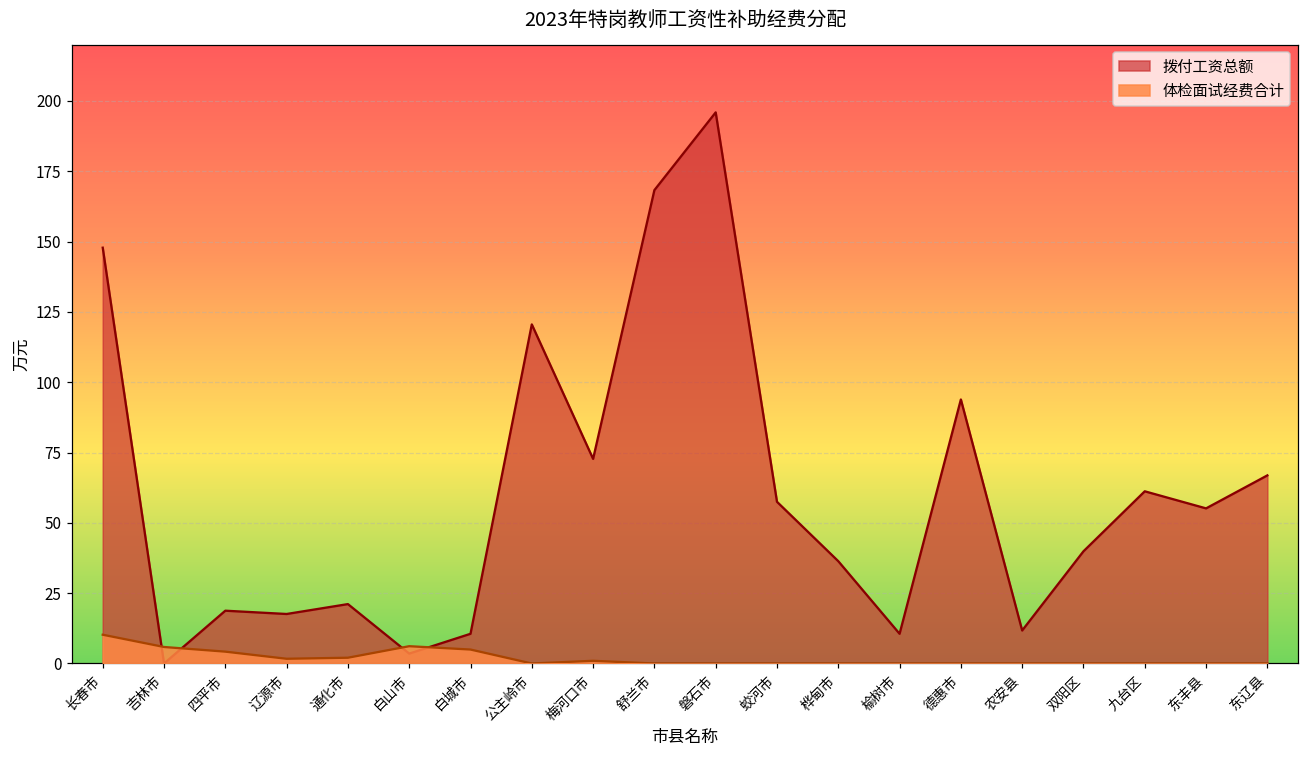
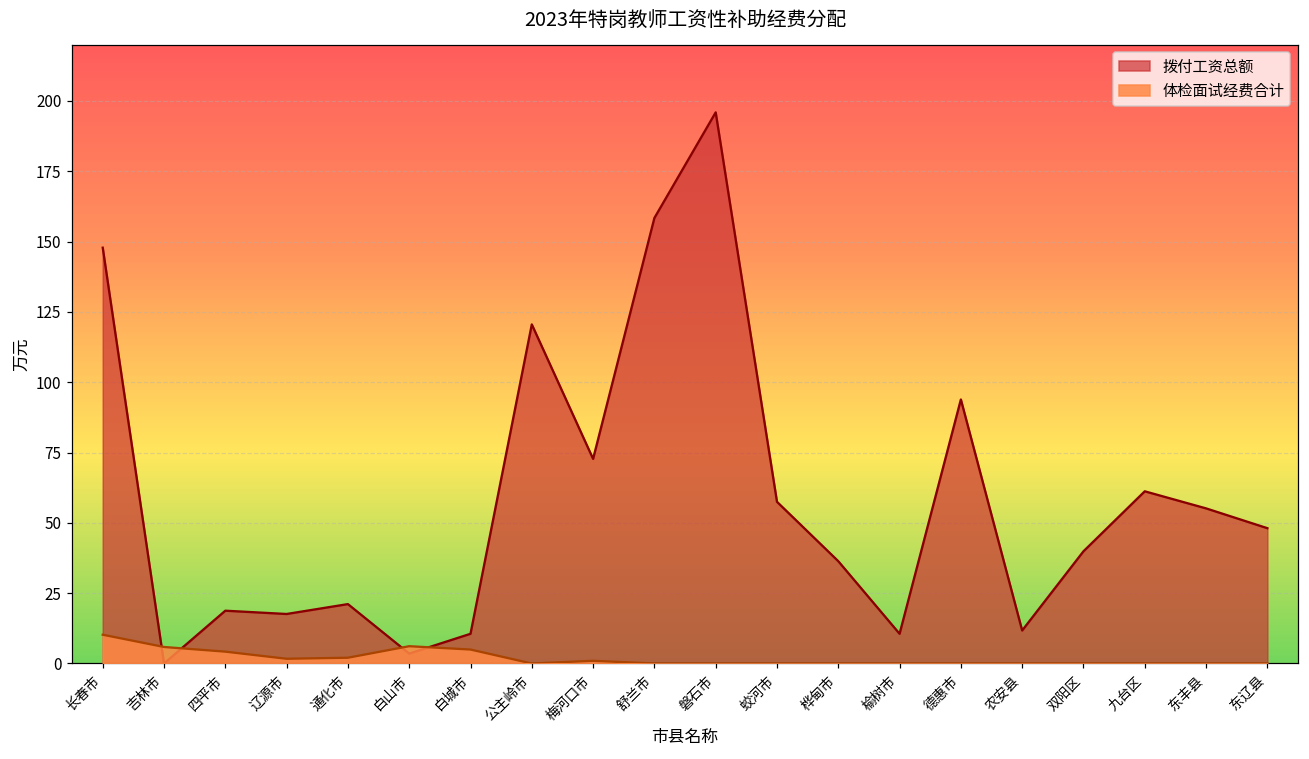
拨付工资总额, 舒兰市: 168 -> 158
拨付工资总额, 东辽县: 67 -> 48
